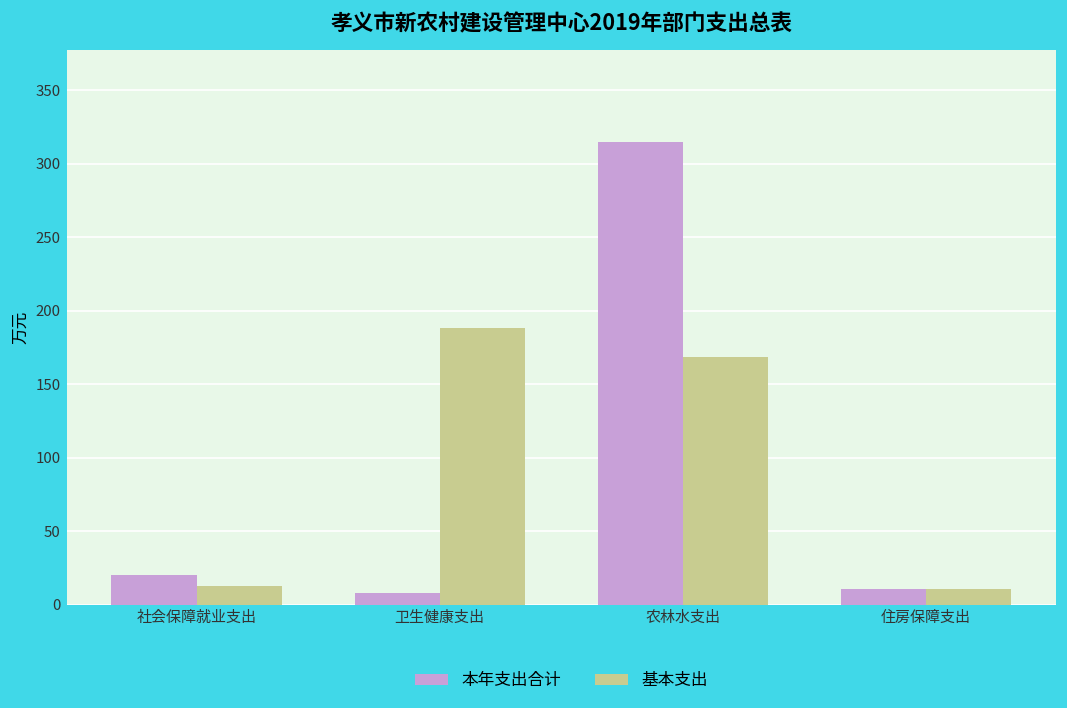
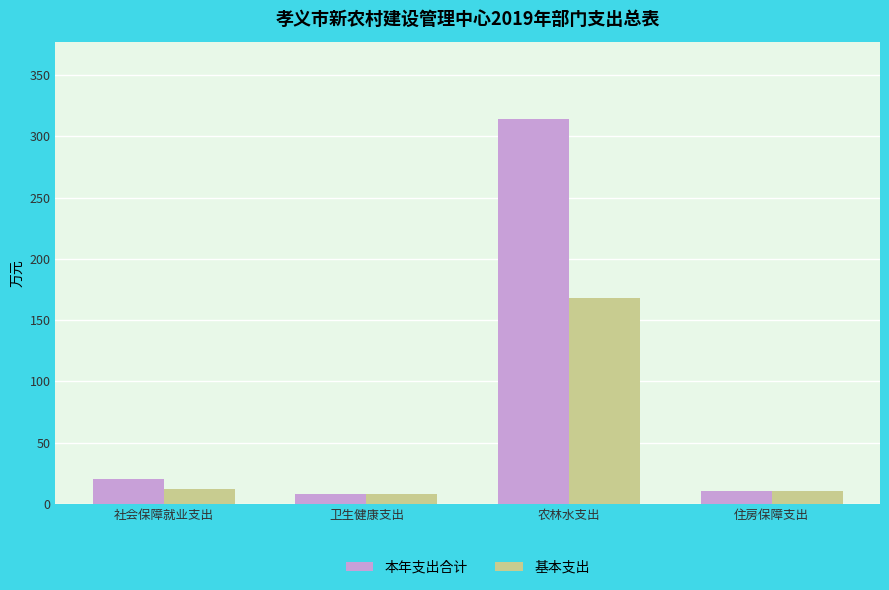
基本支出, 卫生健康支出: 188 -> 8
